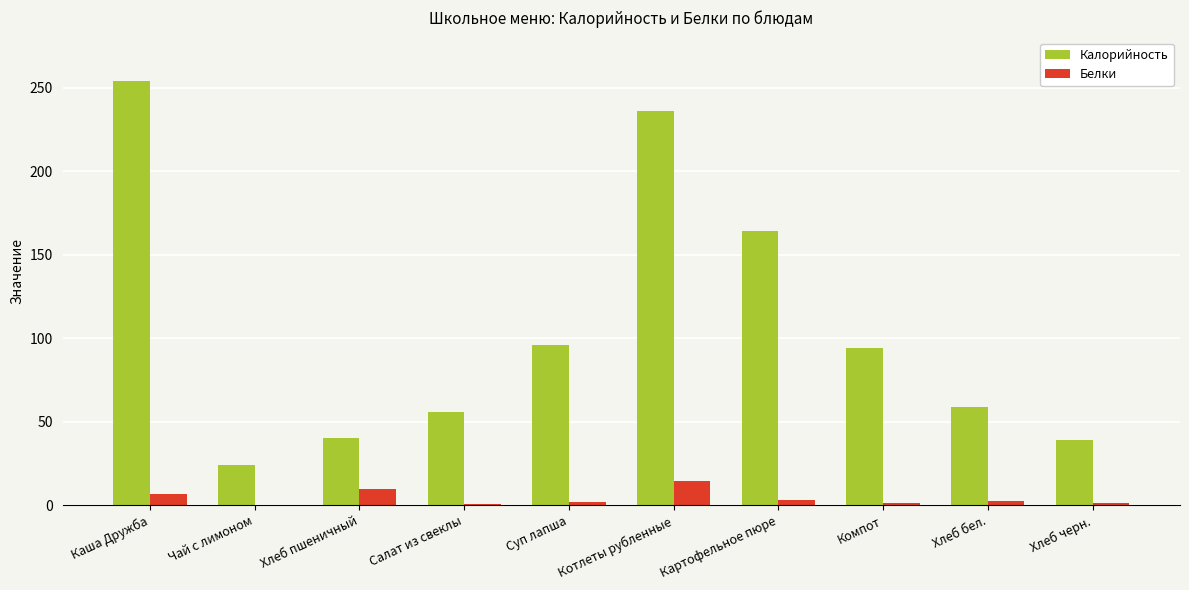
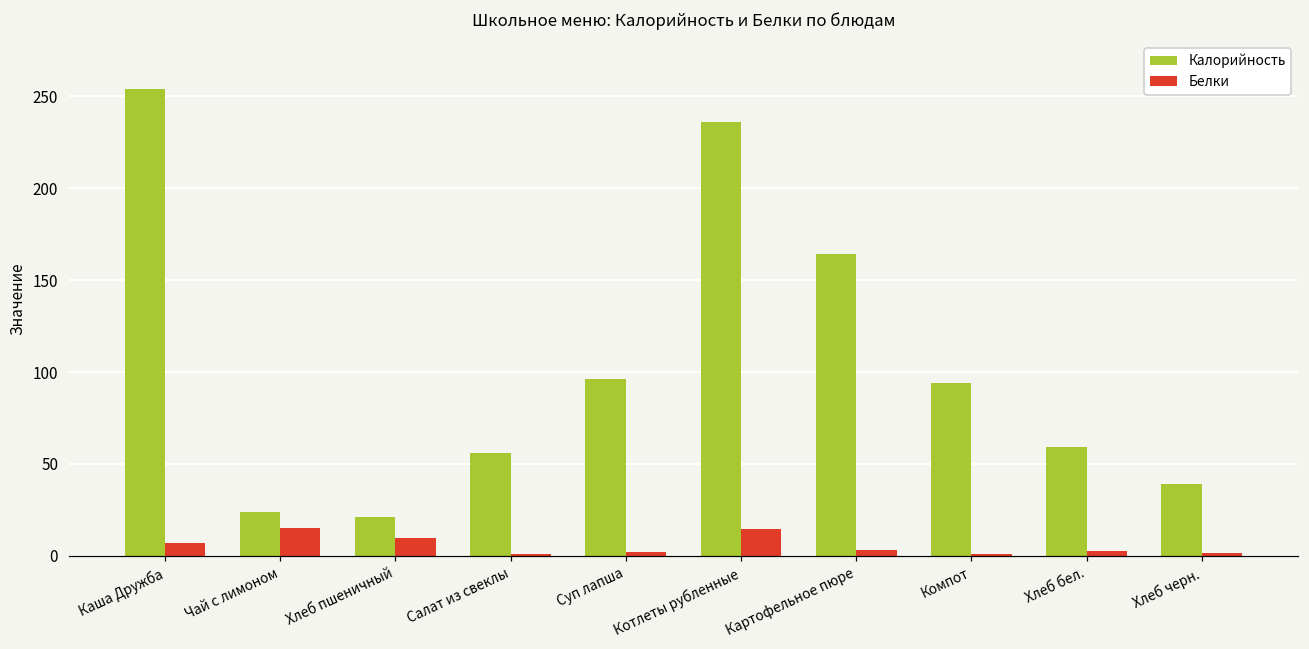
Белки, Чай с лимоном: 0 -> 15
Калорийность, Хлеб пшеничный: 40 -> 21
